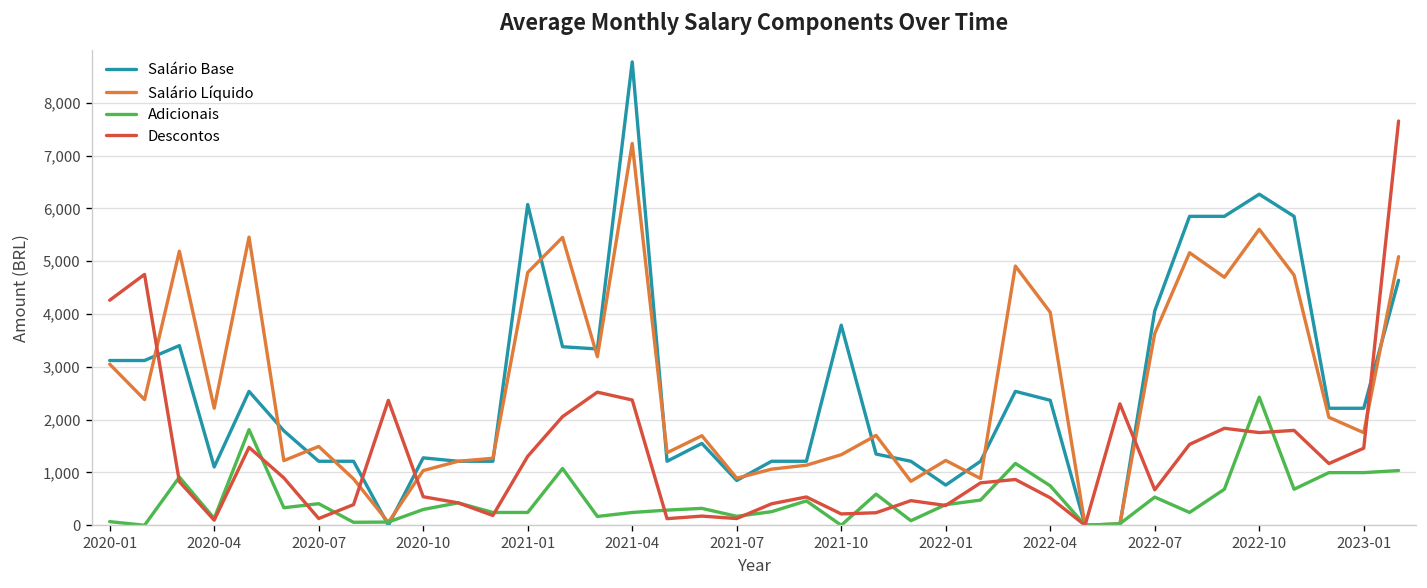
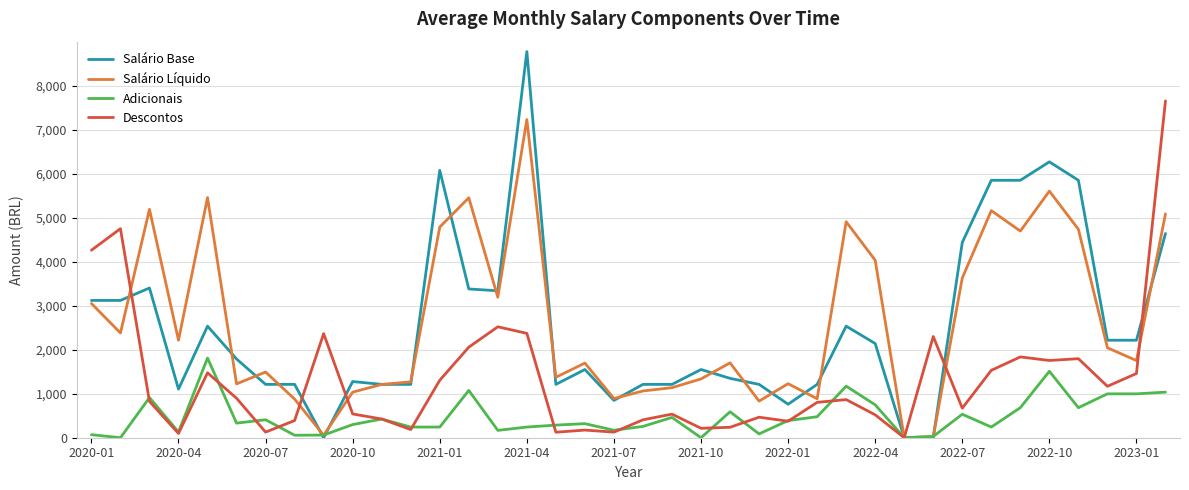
Salário Base, 2021-10: 3,800 -> 1,600
Salário Base, 2022-04: 2,400 -> 2,100
Salário Base, 2022-07: 4,100 -> 4,400
Adicionais, 2022-10: 2,400 -> 1,500
